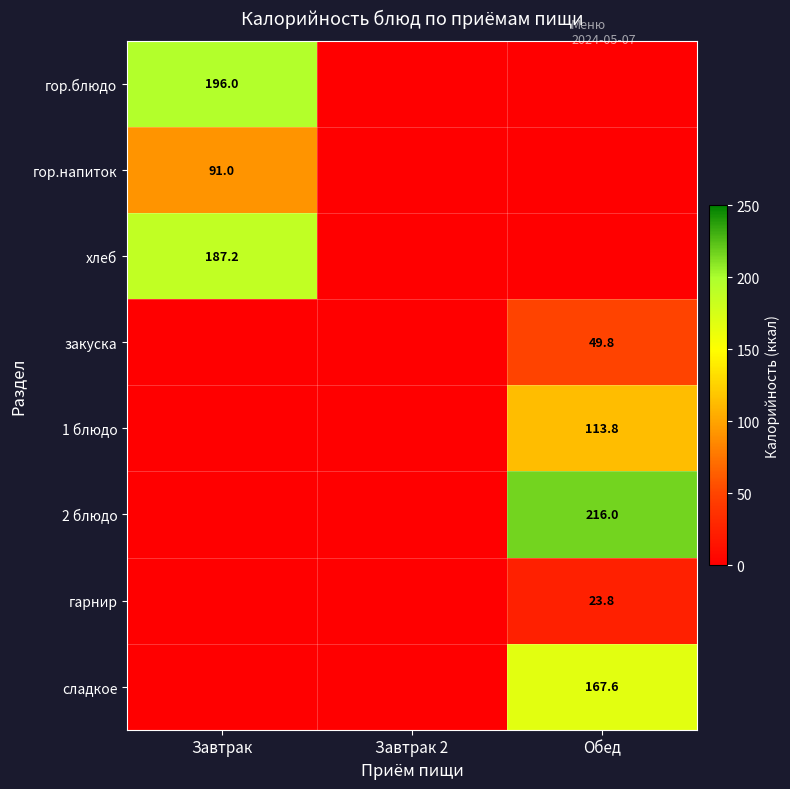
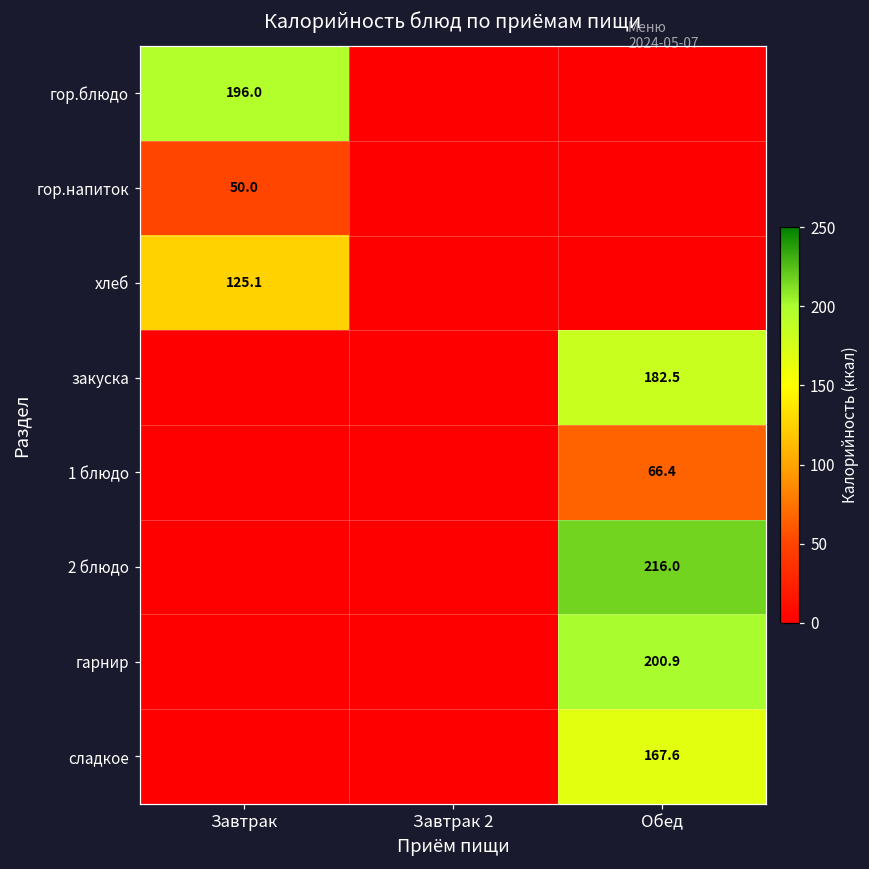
гор.напиток, Завтрак: 91.0 -> 50.0
хлеб, Завтрак: 187.2 -> 125.1
закуска, Обед: 49.8 -> 182.5
1 блюдо, Обед: 113.8 -> 66.4
гарнир, Обед: 23.8 -> 200.9
